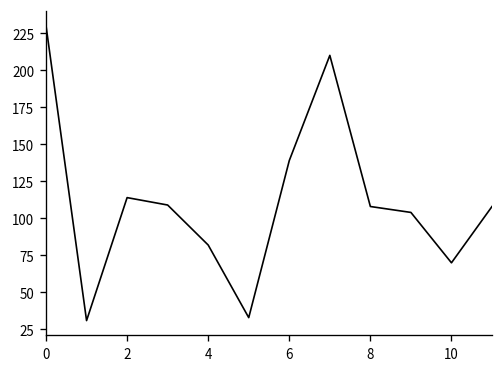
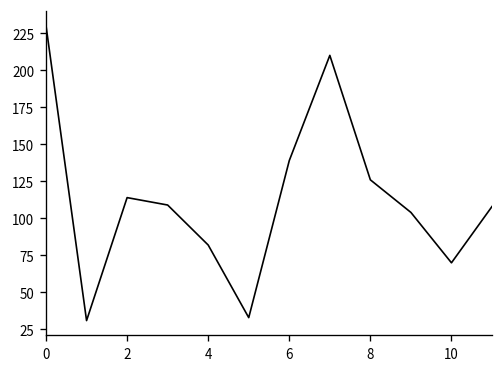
8: 108 -> 126
